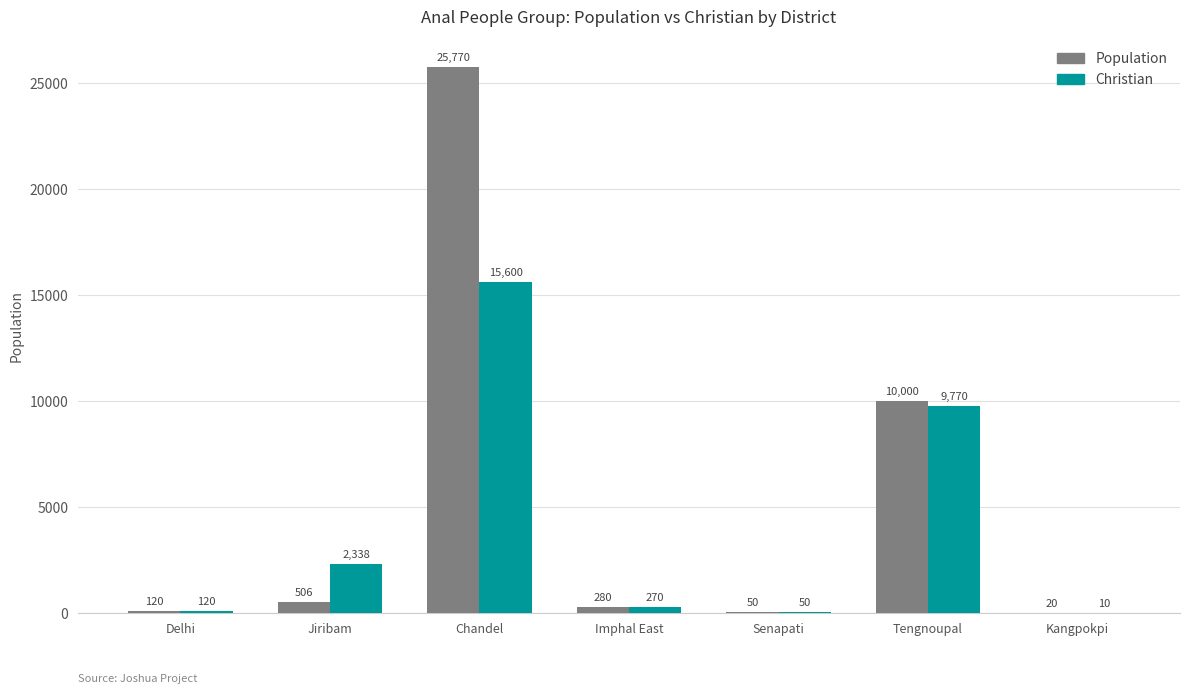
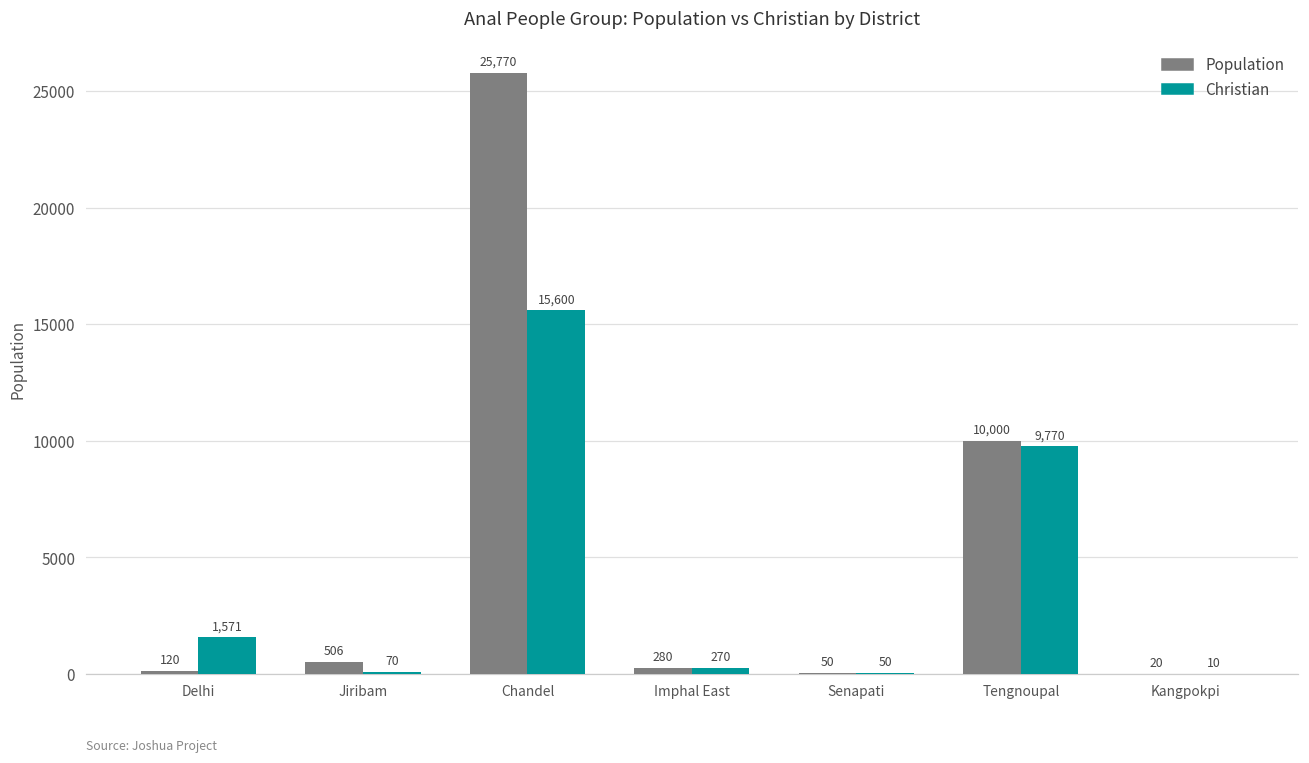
Christian, Delhi: 120 -> 1,571
Christian, Jiribam: 2,338 -> 70
